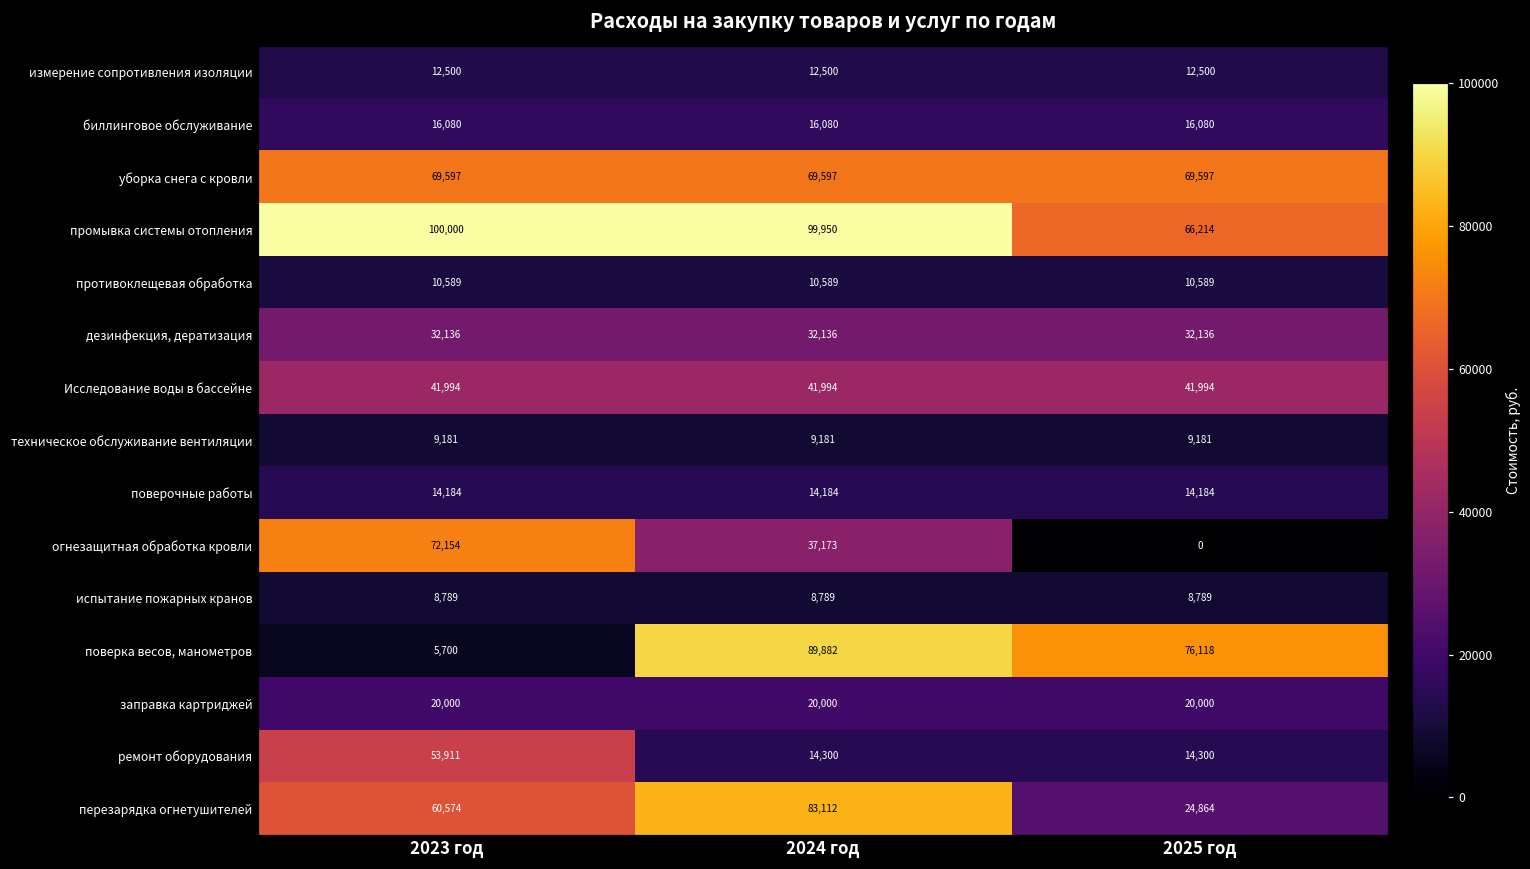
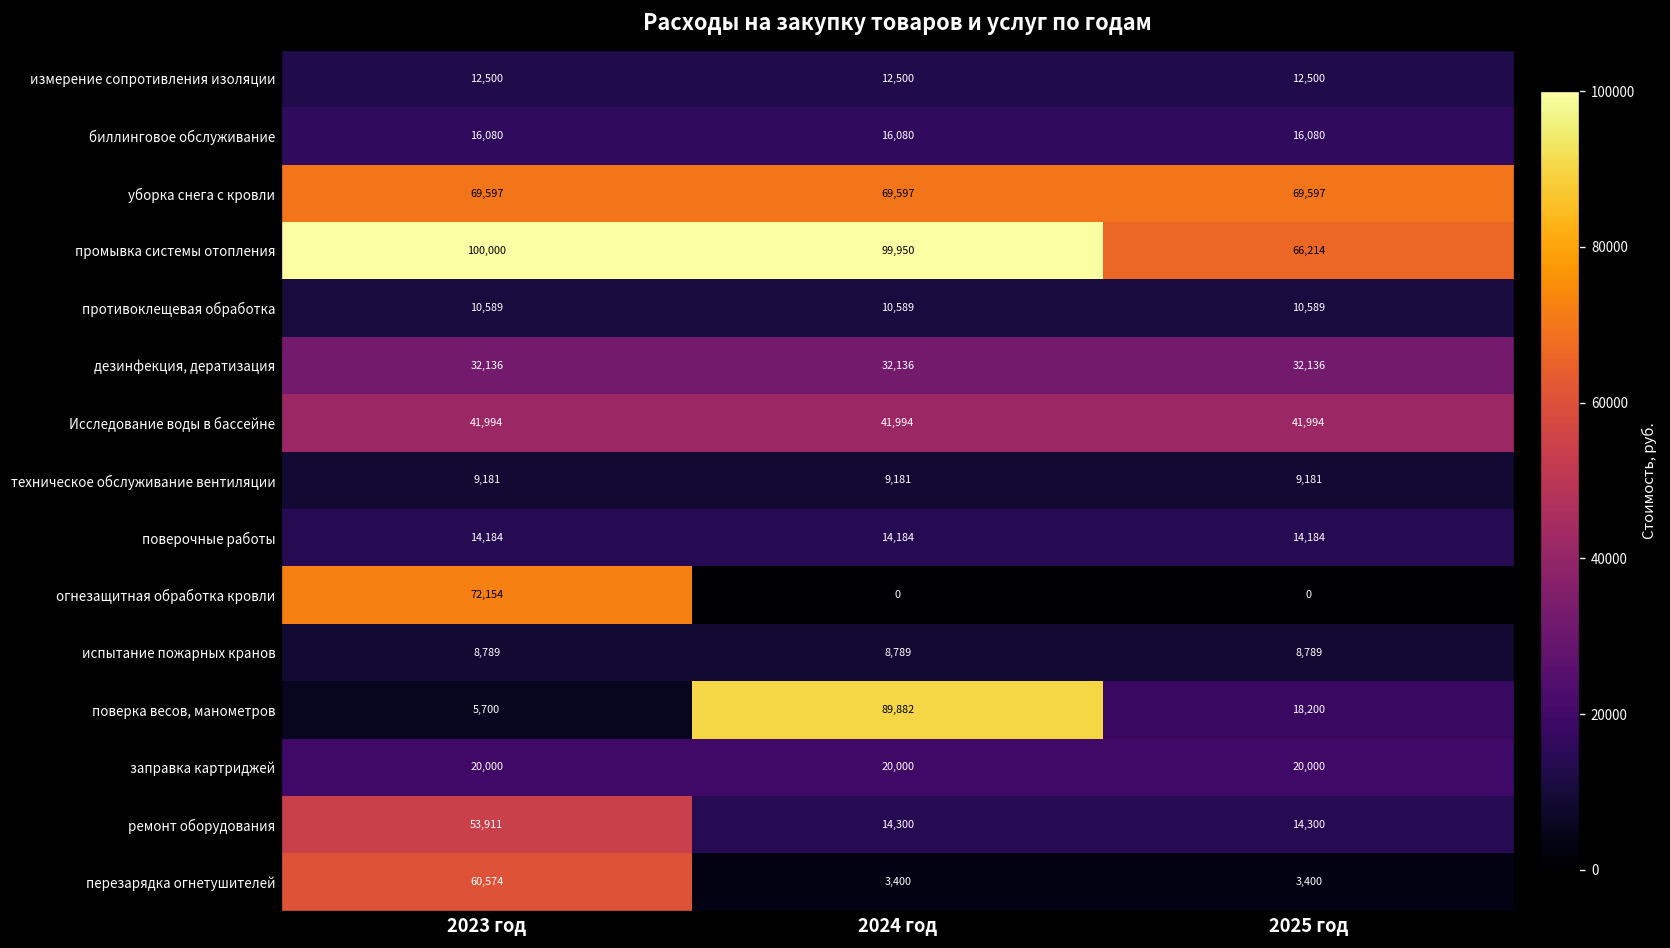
огнезащитная обработка кровли, 2024 год: 37,173 -> 0
поверка весов, манометров, 2025 год: 76,118 -> 18,200
перезарядка огнетушителей, 2024 год: 83,112 -> 3,400
перезарядка огнетушителей, 2025 год: 24,864 -> 3,400
